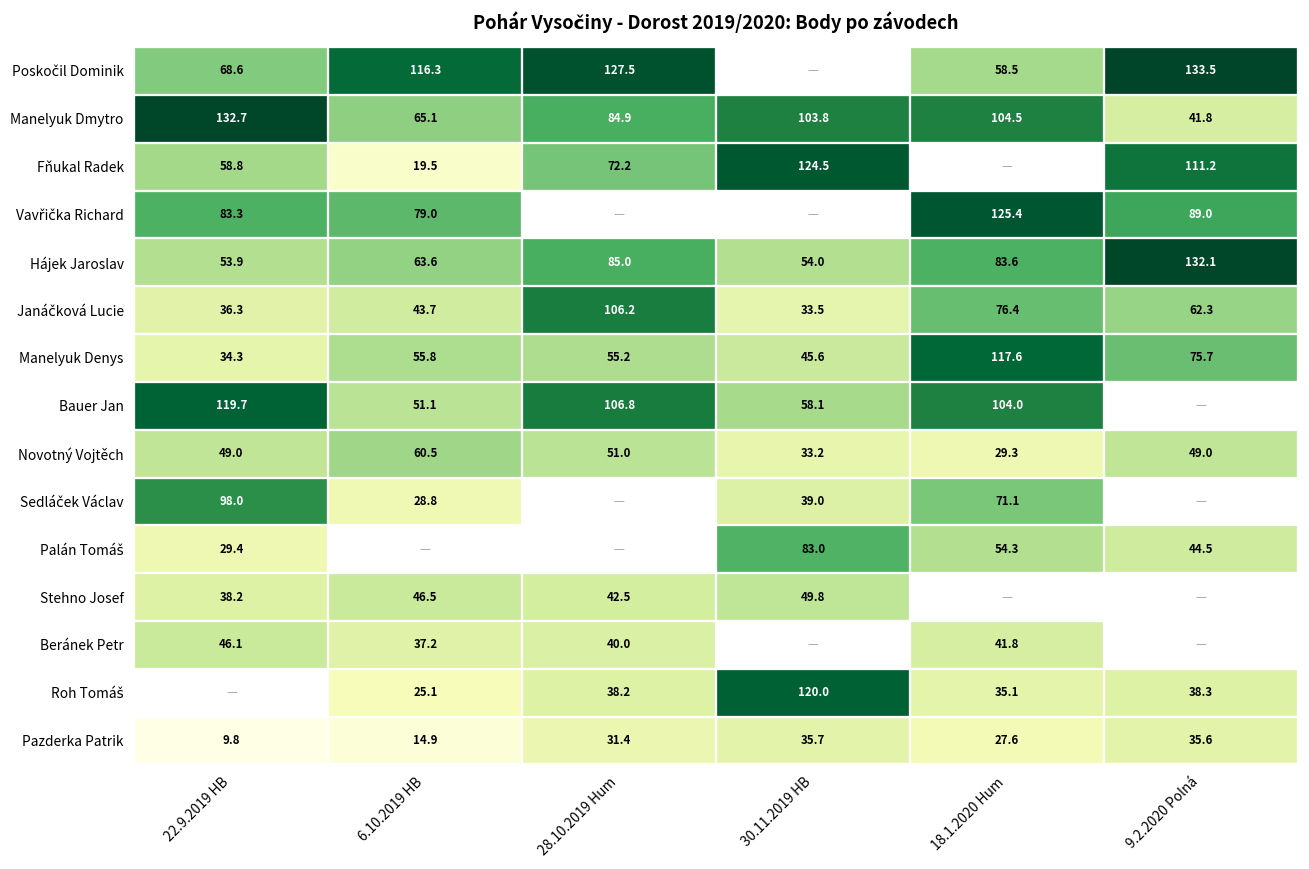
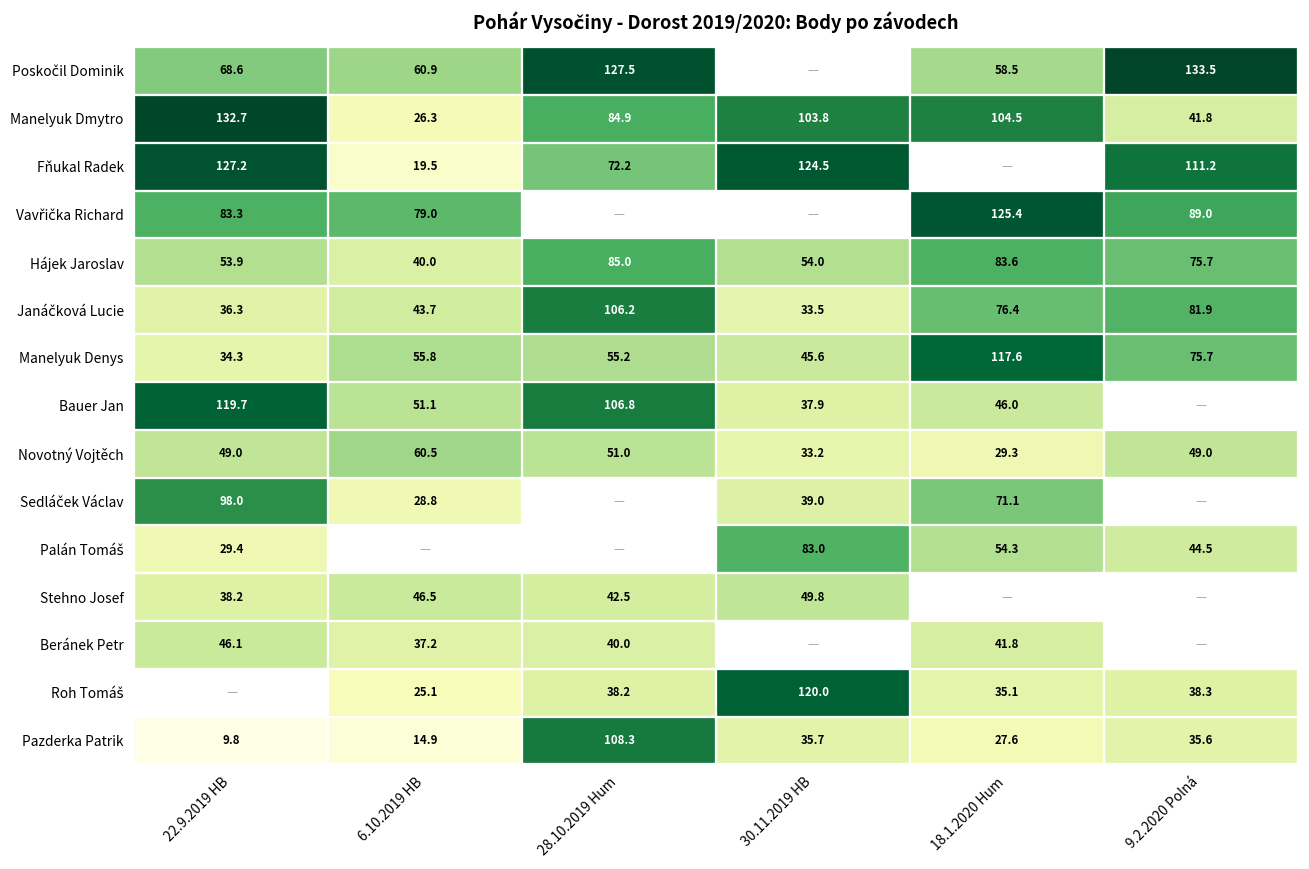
Poskočil Dominik, 6.10.2019 HB: 116.3 -> 60.9
Manelyuk Dmytro, 6.10.2019 HB: 65.1 -> 26.3
Fňukal Radek, 22.9.2019 HB: 58.8 -> 127.2
Hájek Jaroslav, 6.10.2019 HB: 63.6 -> 40.0
Hájek Jaroslav, 9.2.2020 Polná: 132.1 -> 75.7
Janáčková Lucie, 9.2.2020 Polná: 62.3 -> 81.9
Bauer Jan, 30.11.2019 HB: 58.1 -> 37.9
Bauer Jan, 18.1.2020 Hum: 104.0 -> 46.0
Pazderka Patrik, 28.10.2019 Hum: 31.4 -> 108.3
